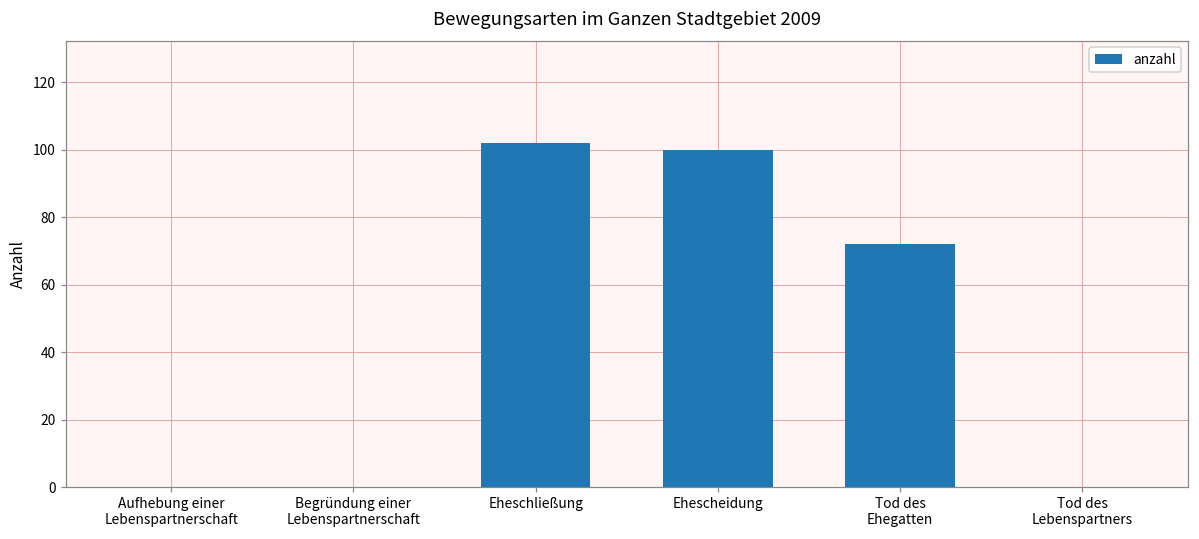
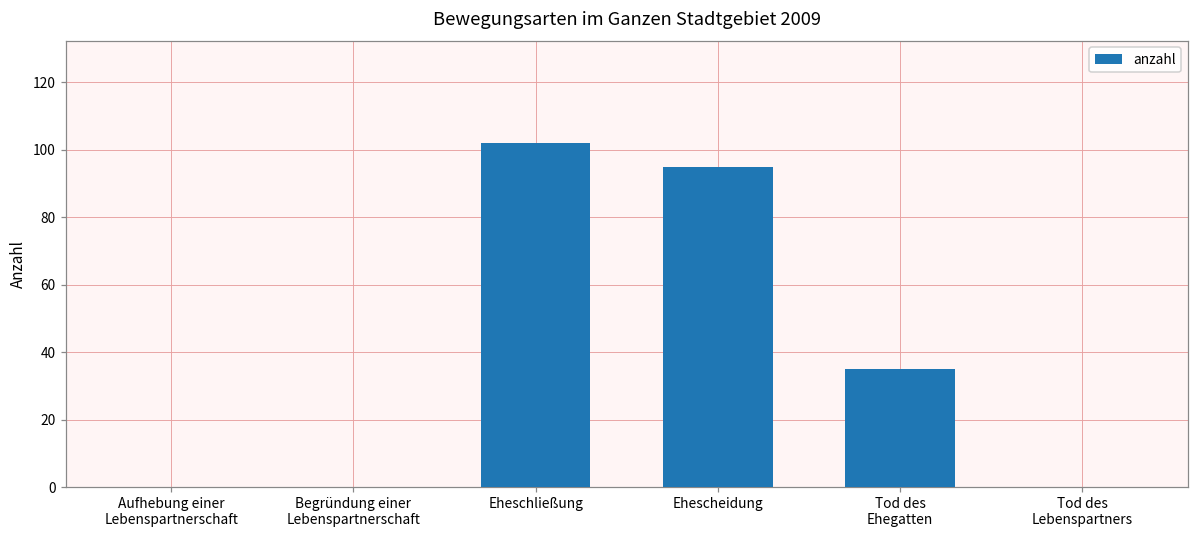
Ehescheidung: 100 -> 95
Tod des Ehegatten: 72 -> 35
